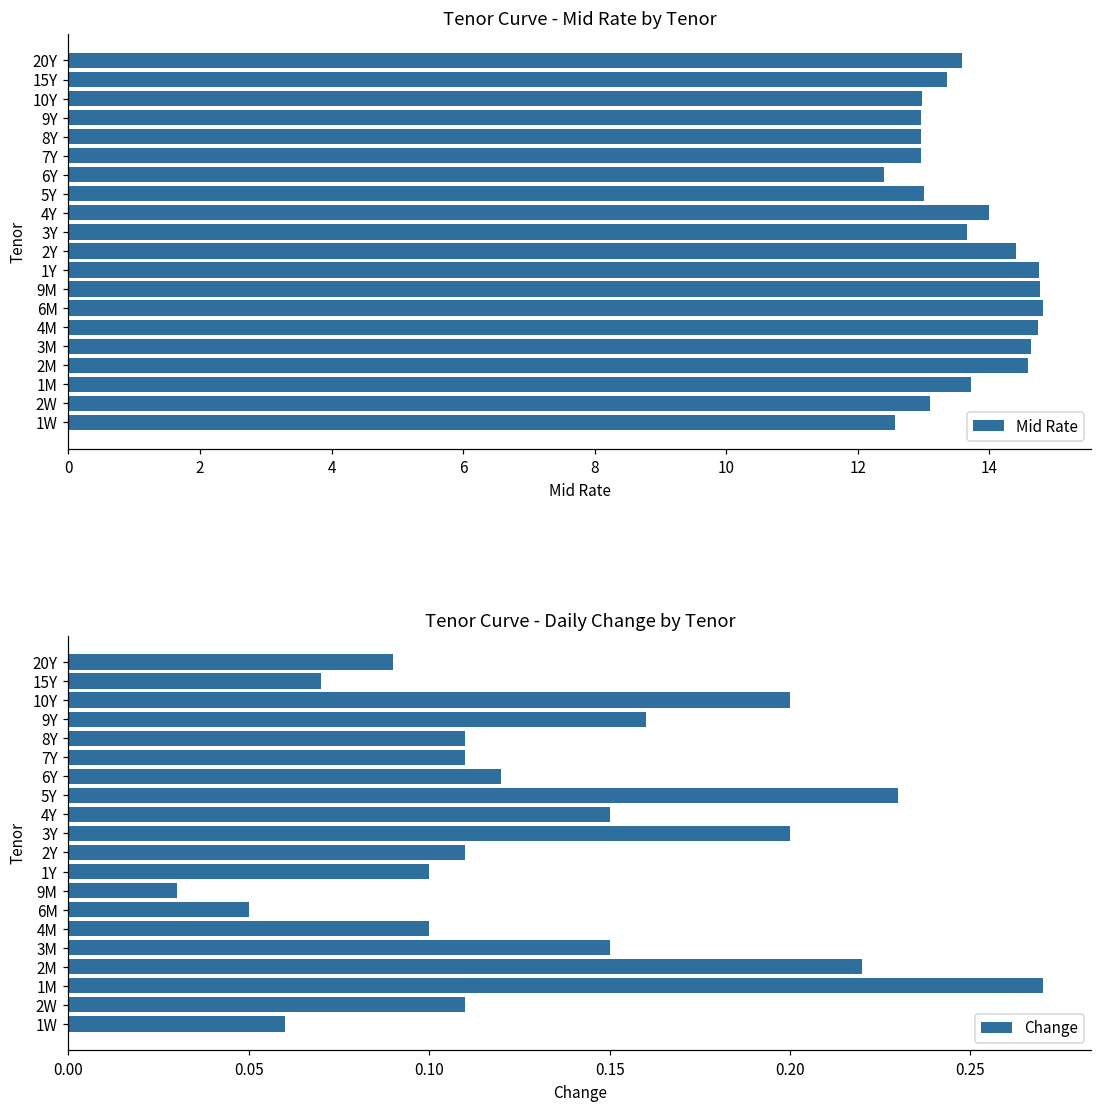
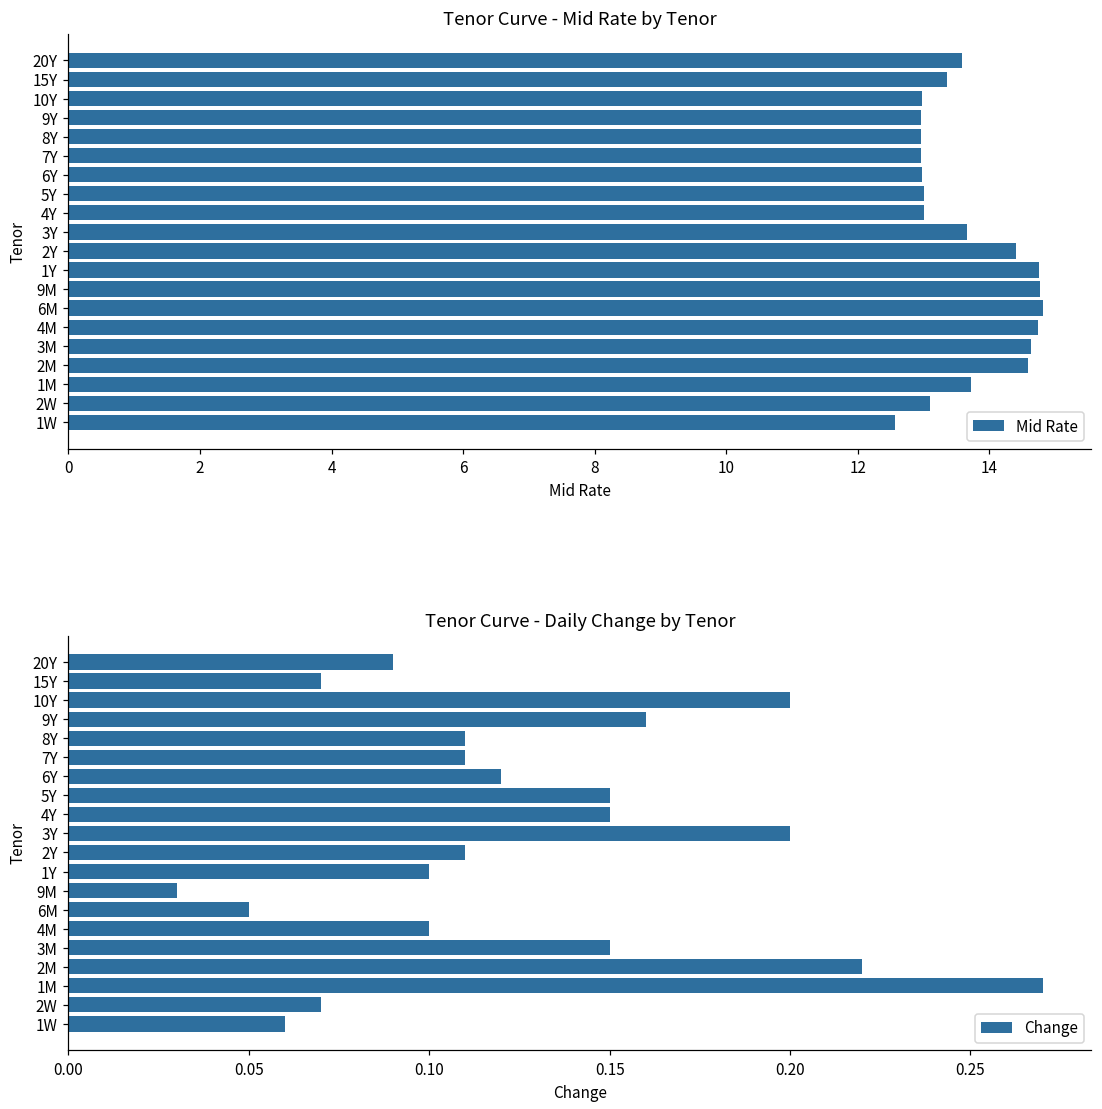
Tenor Curve - Mid Rate by Tenor, 6Y: 12.4 -> 13.0
Tenor Curve - Mid Rate by Tenor, 4Y: 14.0 -> 13.0
Tenor Curve - Daily Change by Tenor, 5Y: 0.23 -> 0.15
Tenor Curve - Daily Change by Tenor, 2W: 0.11 -> 0.07
